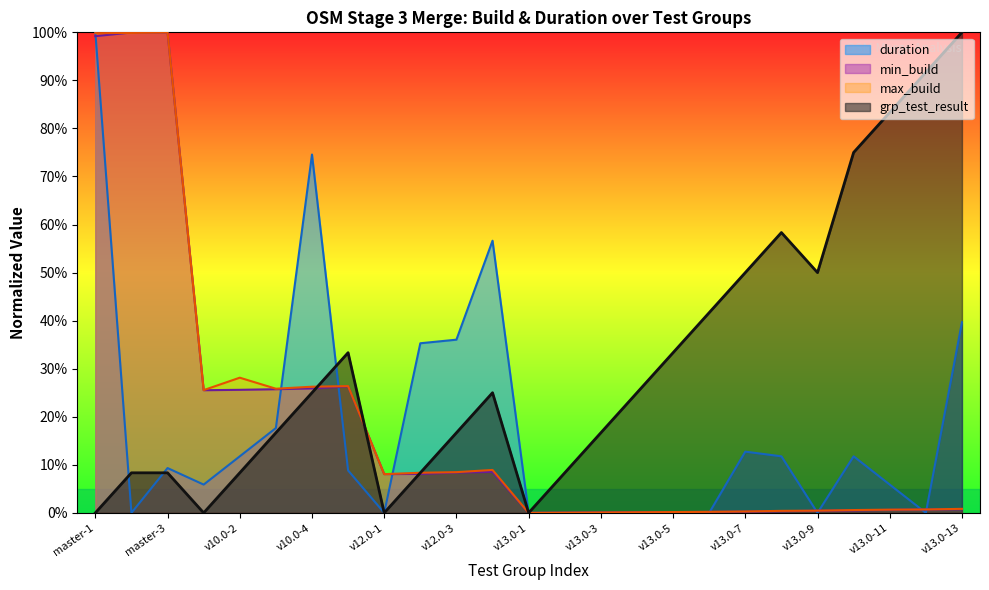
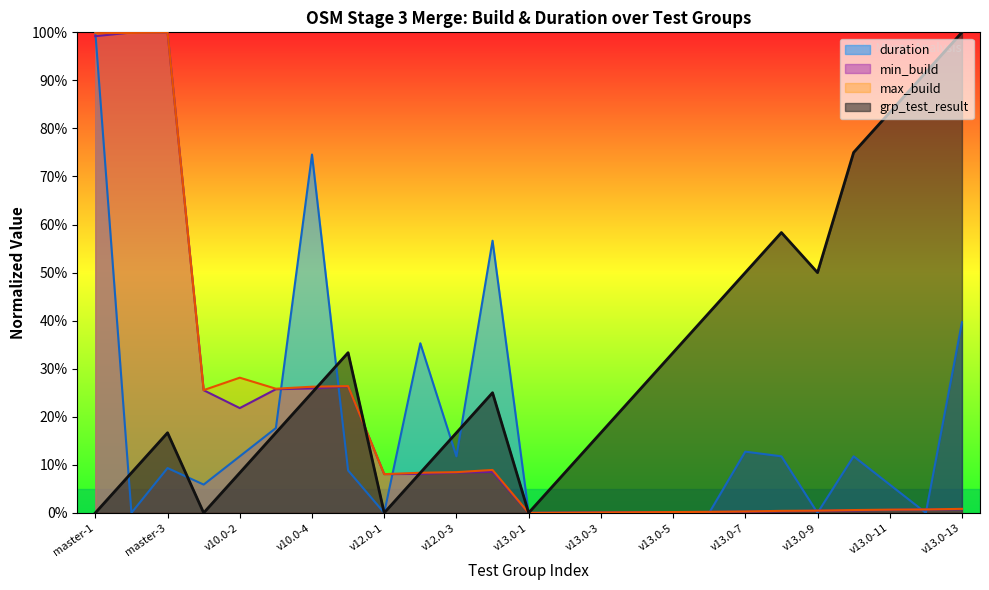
grp_test_result, master-3: 8% -> 17%
min_build, v10.0-2: 26% -> 22%
duration, v12.0-3: 36% -> 12%
